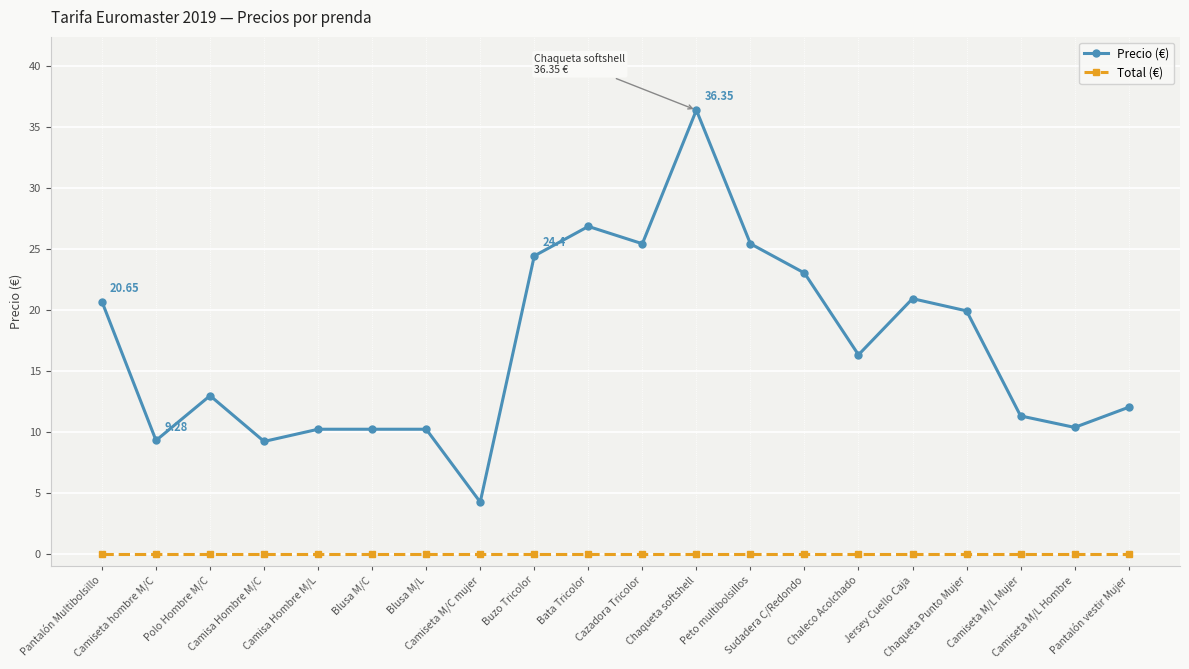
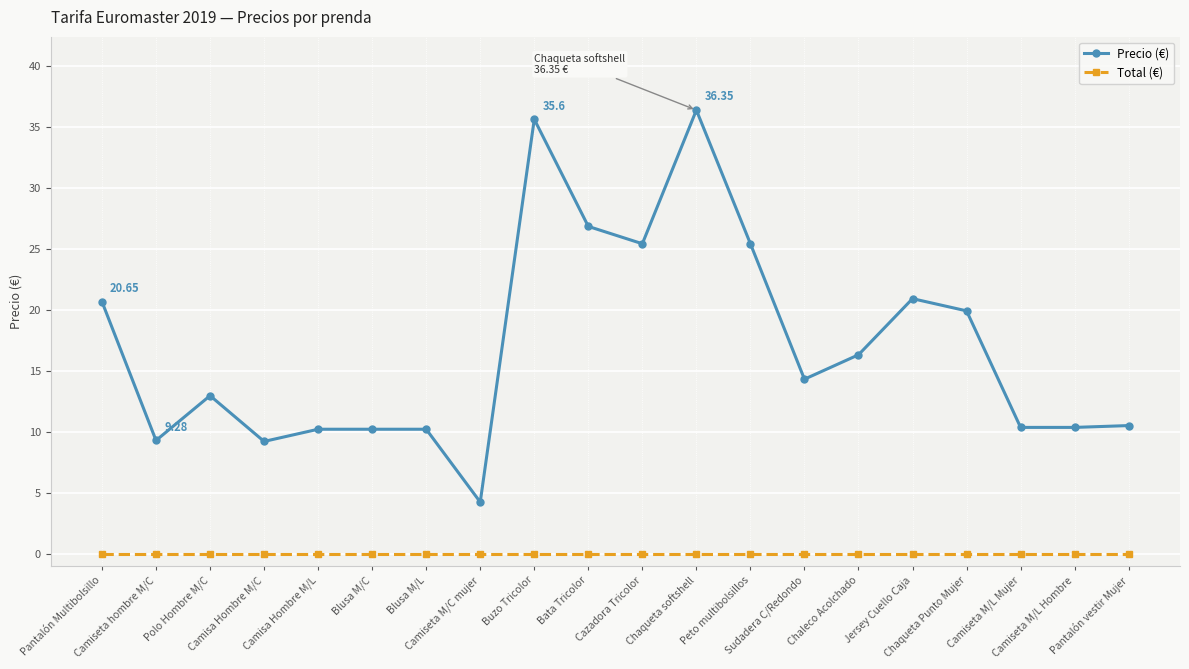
Precio (€), Buzo Tricolor: 24.4 -> 35.6
Precio (€), Sudadera C/Redondo: 23.0 -> 14.3
Precio (€), Camiseta M/L Mujer: 11.3 -> 10.4
Precio (€), Pantalón vestir Mujer: 12.0 -> 10.5
